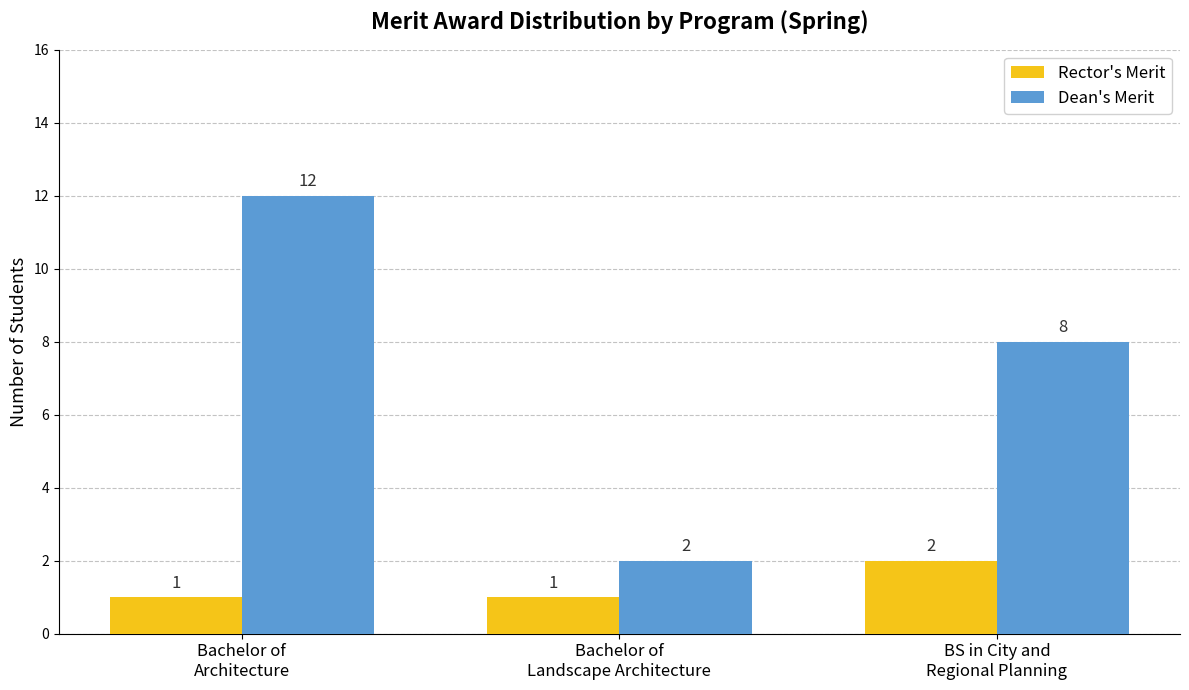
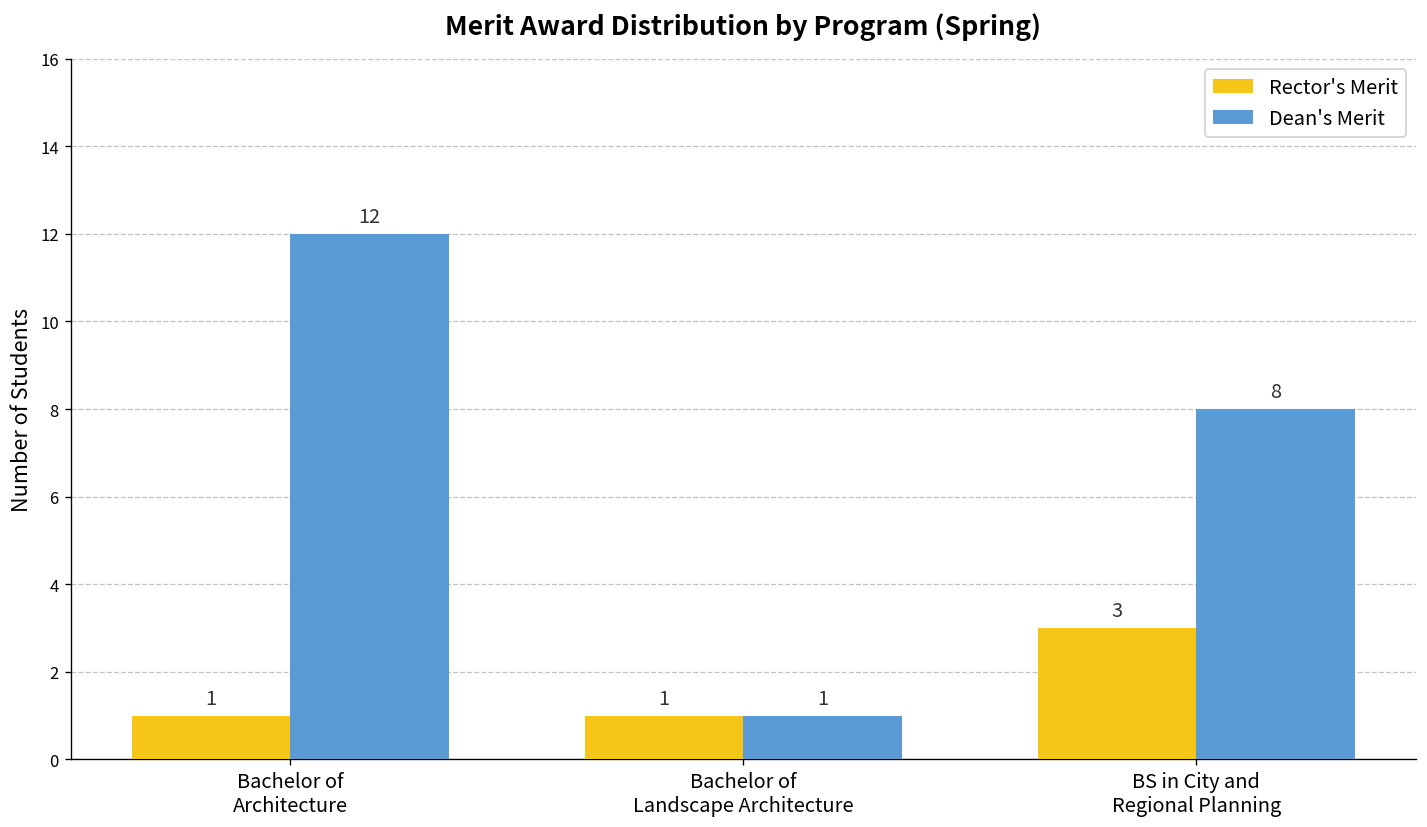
Dean's Merit, Bachelor of Landscape Architecture: 2 -> 1
Rector's Merit, BS in City and Regional Planning: 2 -> 3
